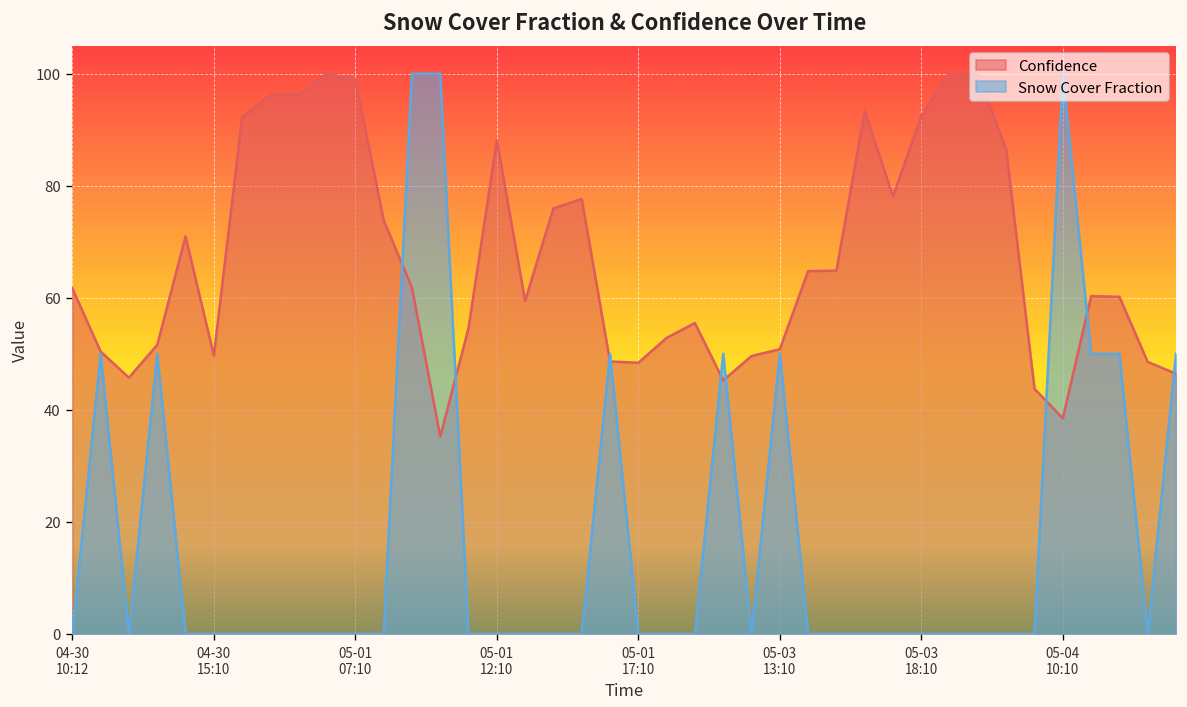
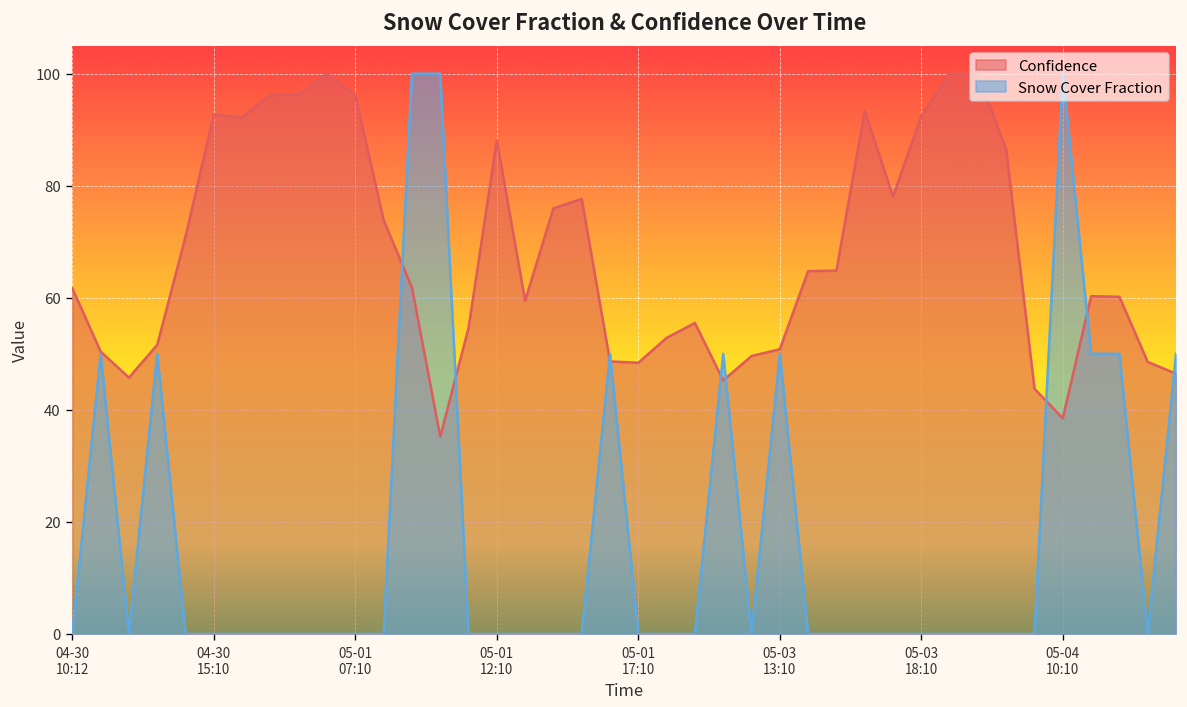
Confidence, 04-30 15:10: 50 -> 93
Confidence, 05-01 07:10: 99 -> 96
